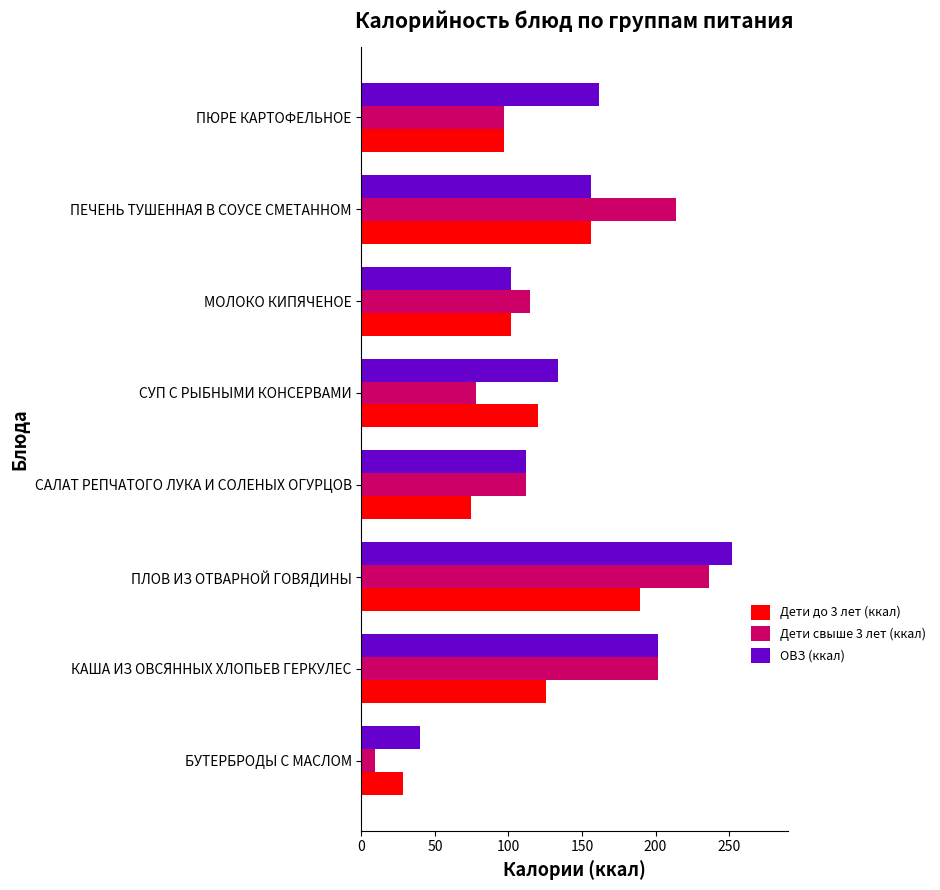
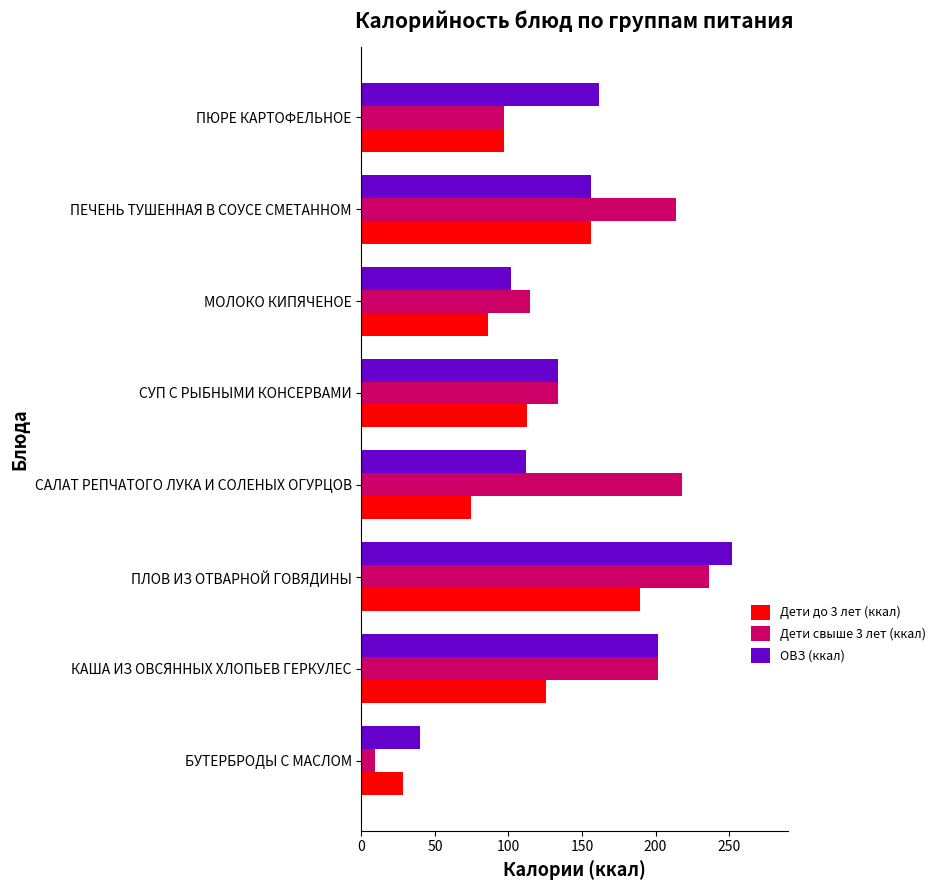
Дети до 3 лет (ккал), МОЛОКО КИПЯЧЕНОЕ: 102 -> 86
Дети свыше 3 лет (ккал), СУП С РЫБНЫМИ КОНСЕРВАМИ: 78 -> 134
Дети до 3 лет (ккал), СУП С РЫБНЫМИ КОНСЕРВАМИ: 120 -> 112
Дети свыше 3 лет (ккал), САЛАТ РЕПЧАТОГО ЛУКА И СОЛЕНЫХ ОГУРЦОВ: 112 -> 218
